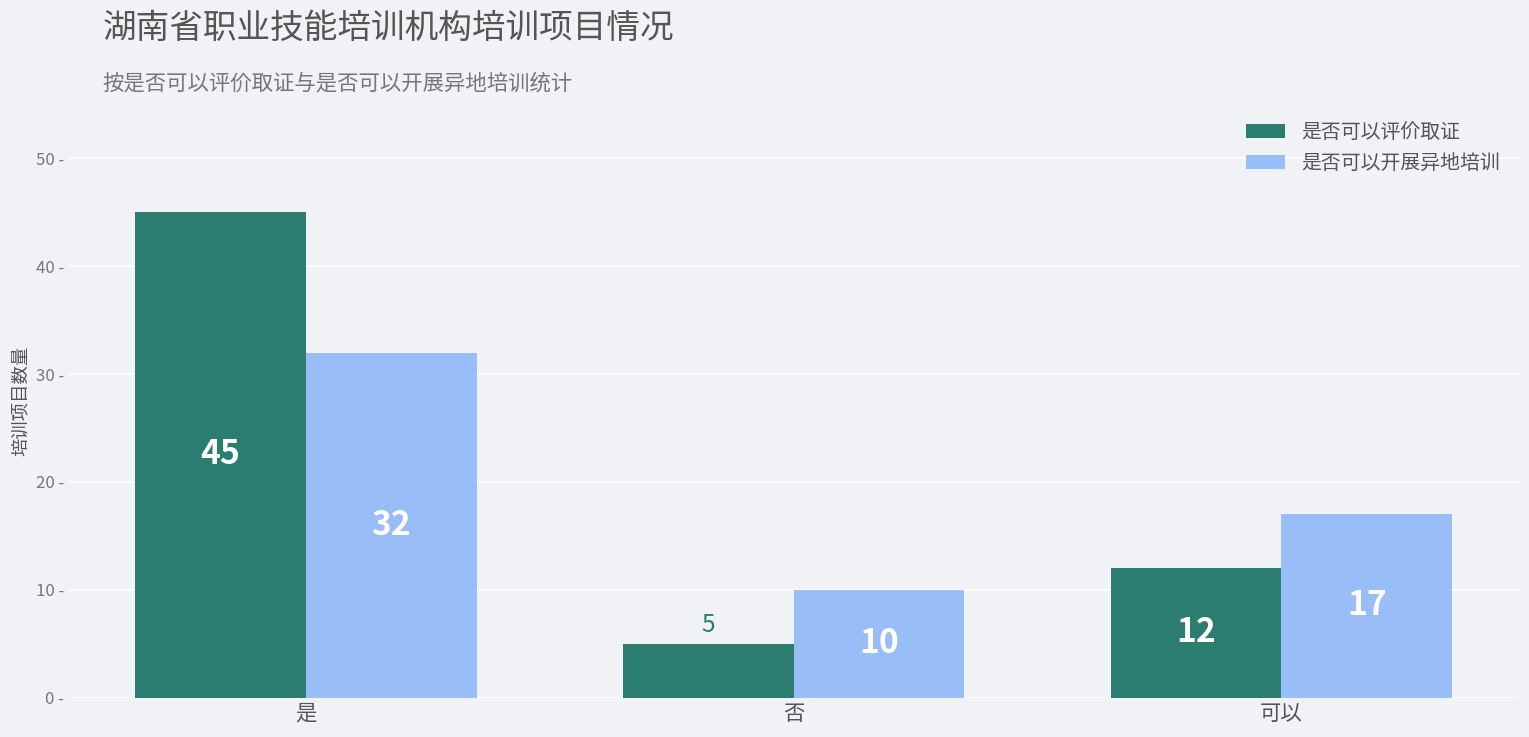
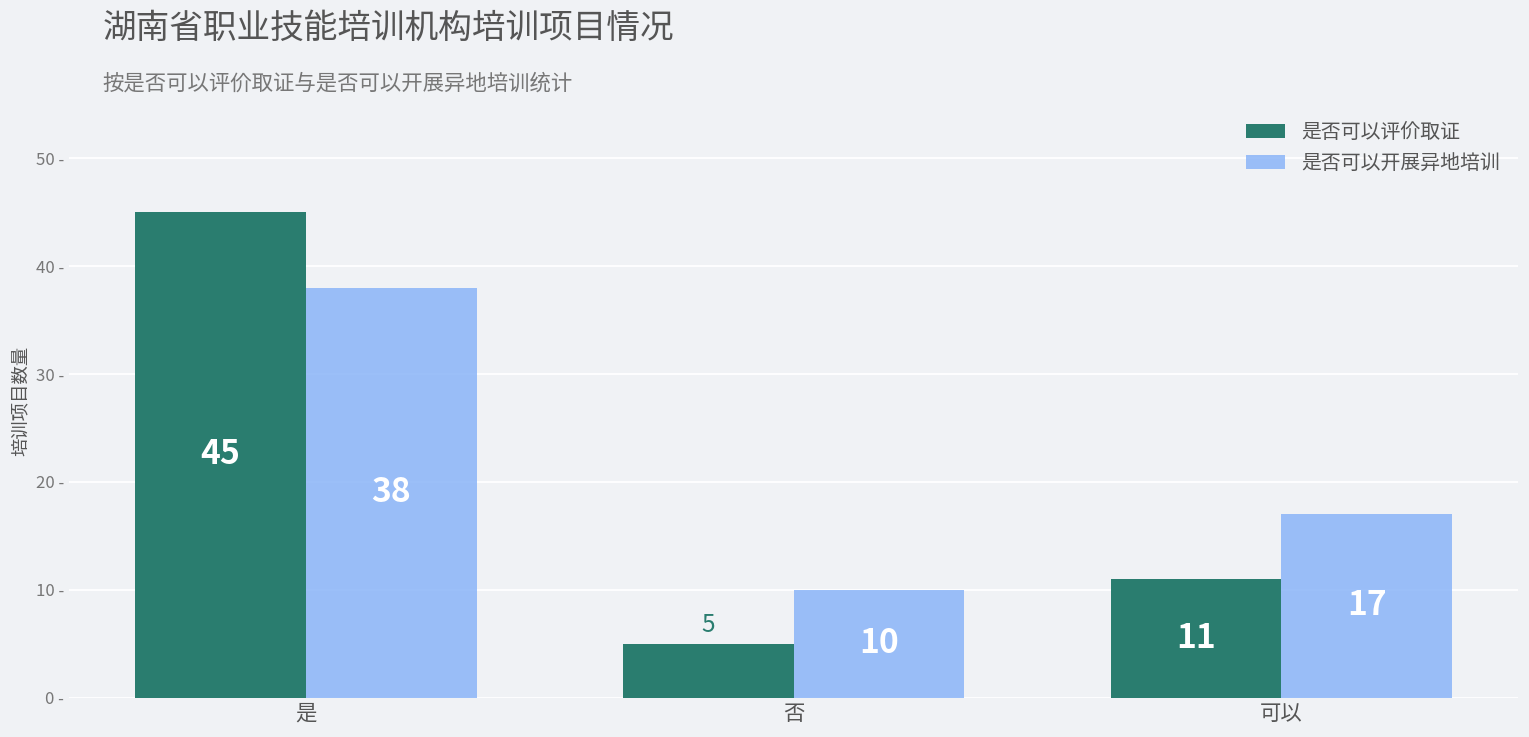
是否可以开展异地培训, 是: 32 -> 38
是否可以评价取证, 可以: 12 -> 11
